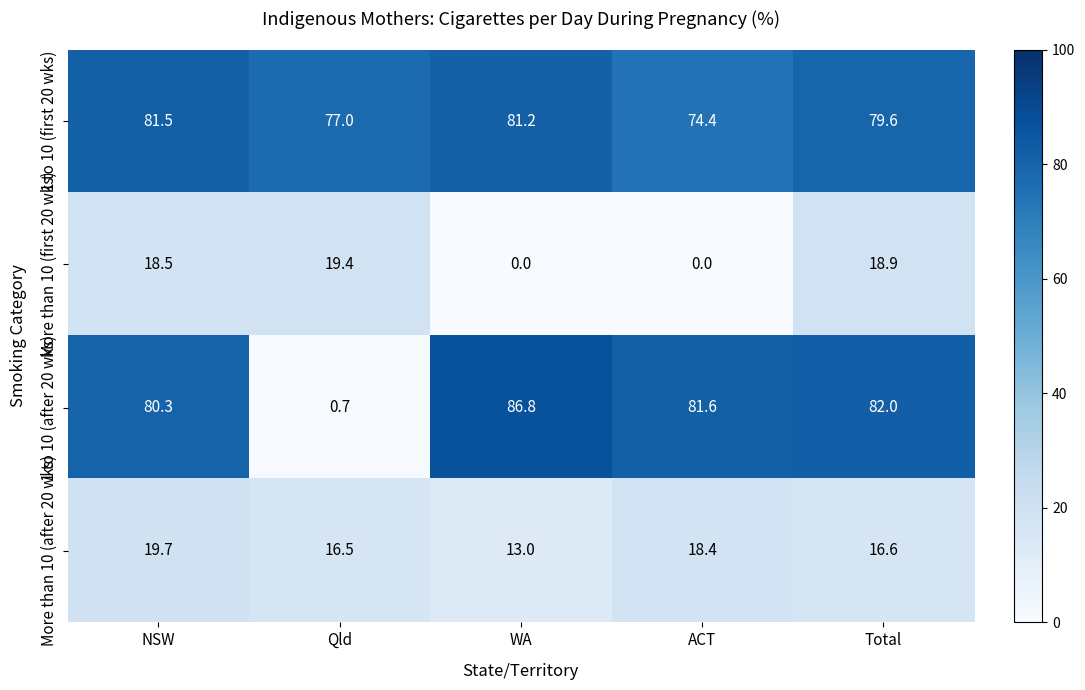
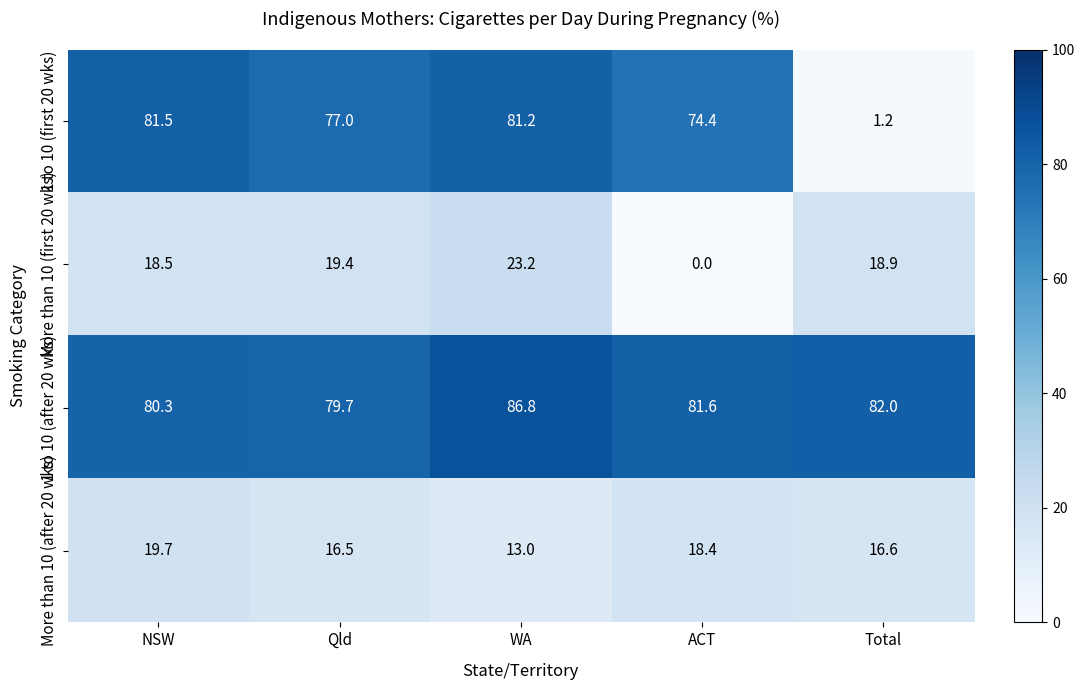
1 to 10 (first 20 wks), Total: 79.6 -> 1.2
More than 10 (first 20 wks), WA: 0.0 -> 23.2
1 to 10 (after 20 wks), Qld: 0.7 -> 79.7
